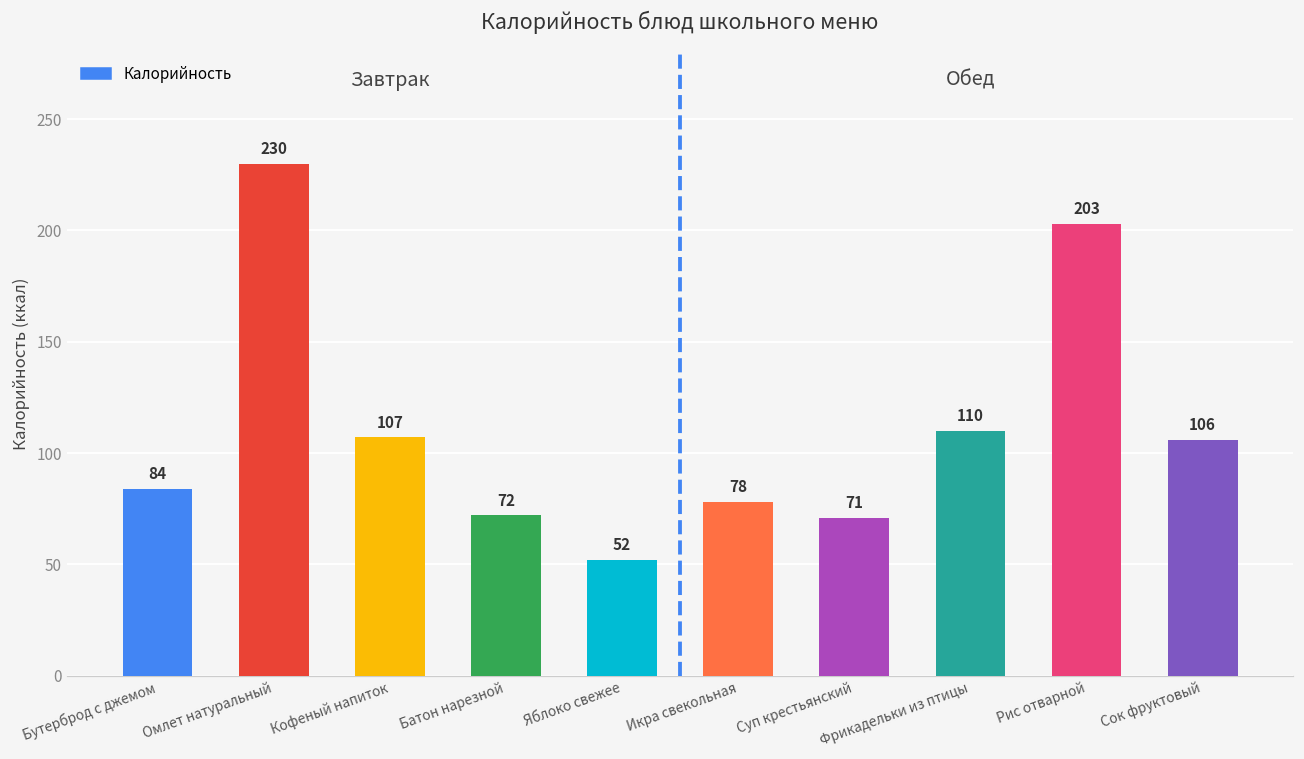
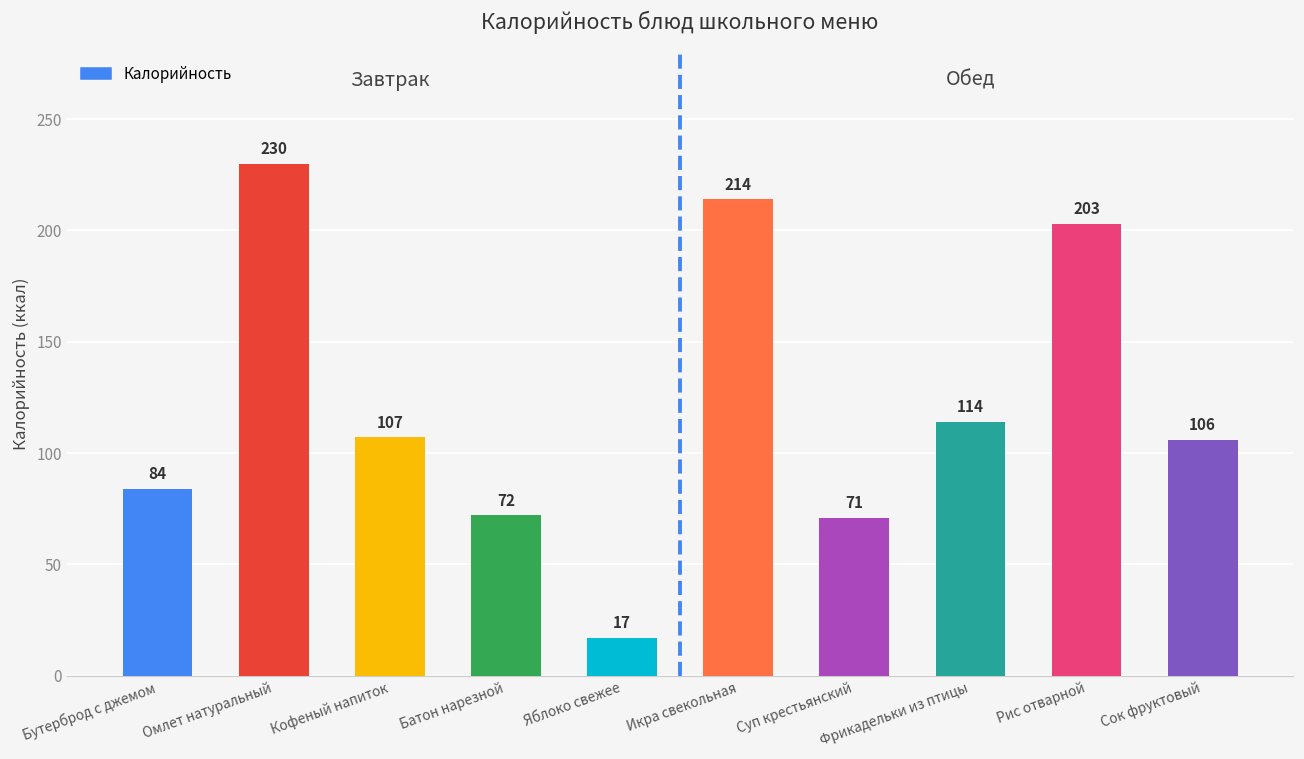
Яблоко свежее: 52 -> 17
Икра свекольная: 78 -> 214
Фрикадельки из птицы: 110 -> 114
